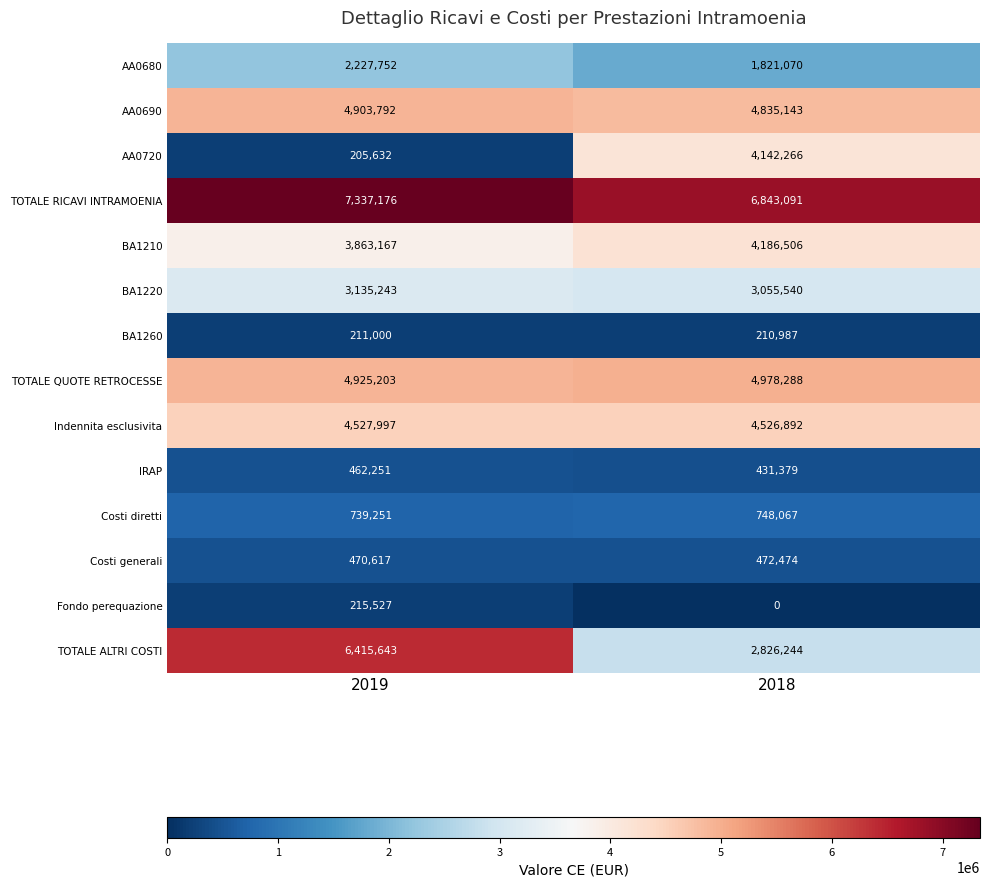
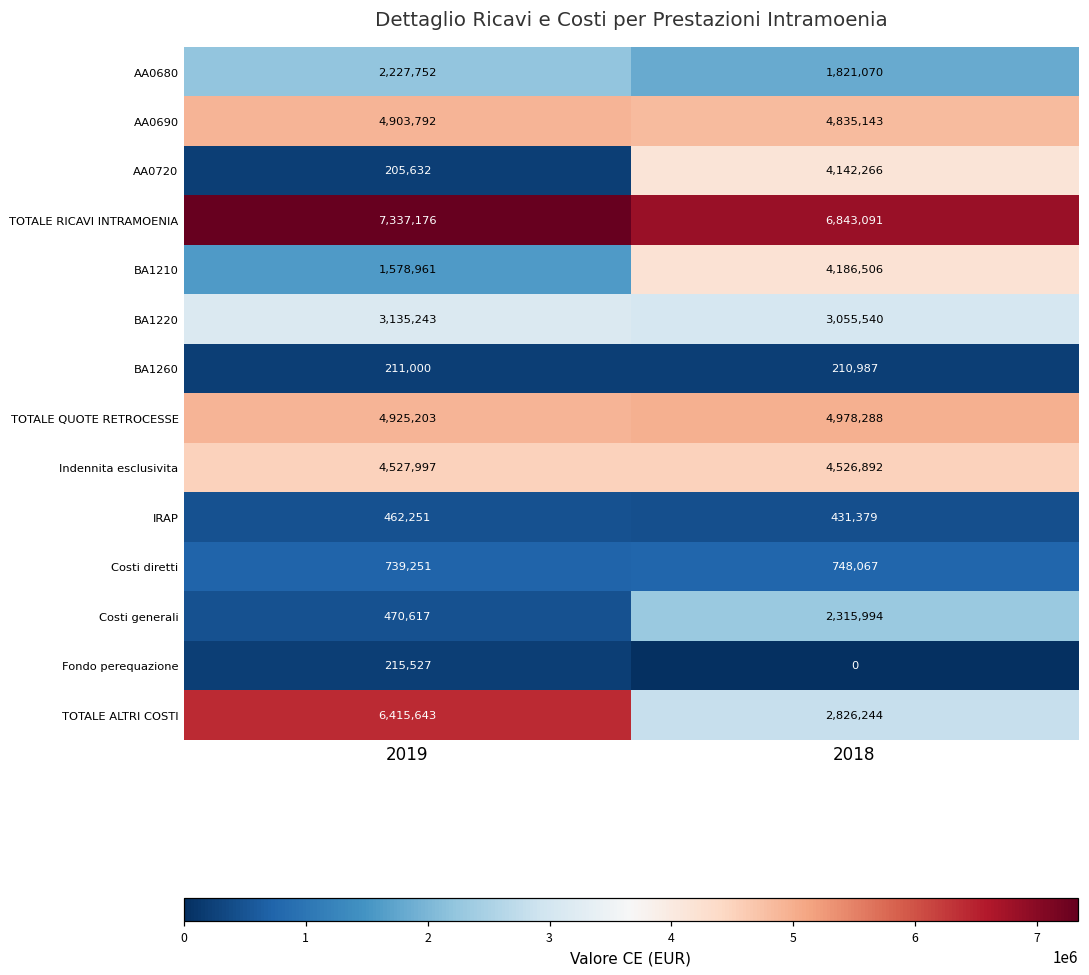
BA1210, 2019: 3,863,167 -> 1,578,961
Costi generali, 2018: 472,474 -> 2,315,994
